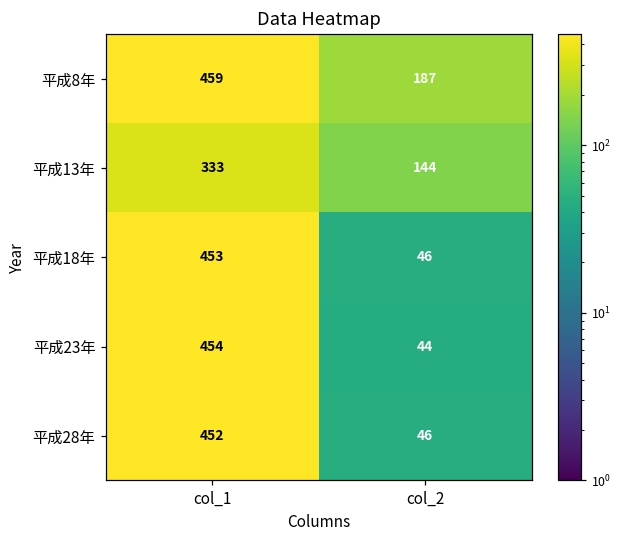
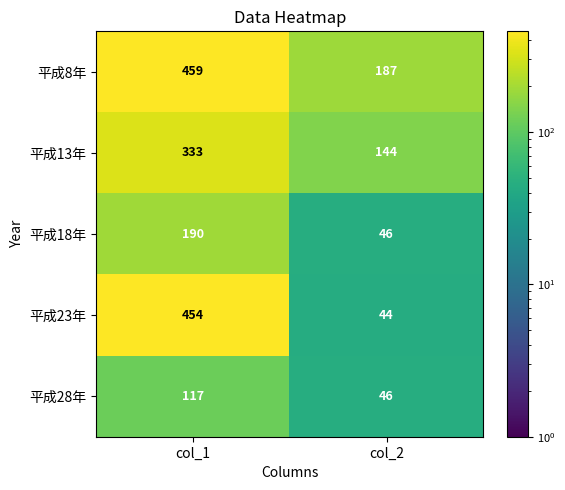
平成18年, col_1: 453 -> 190
平成28年, col_1: 452 -> 117
